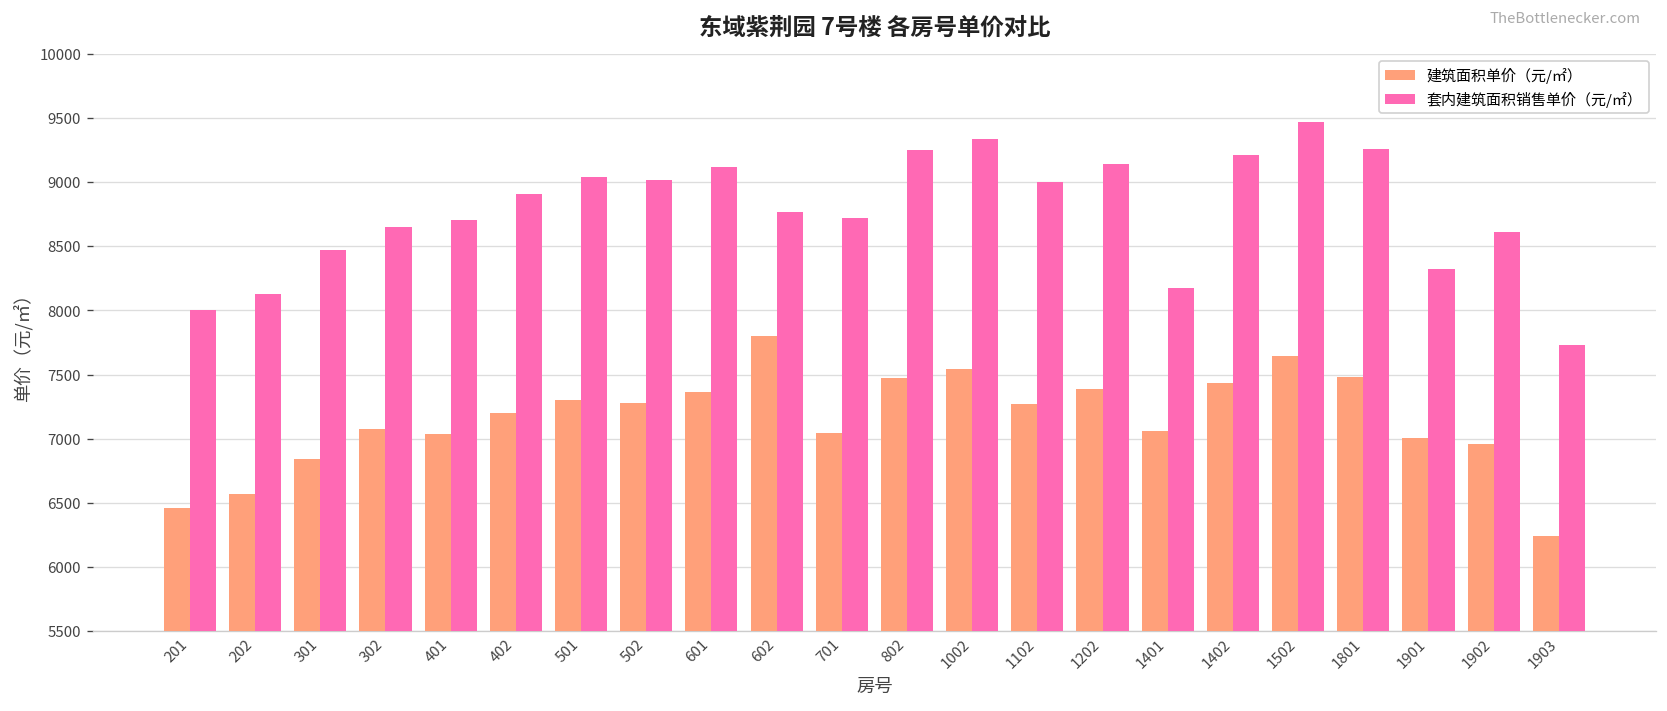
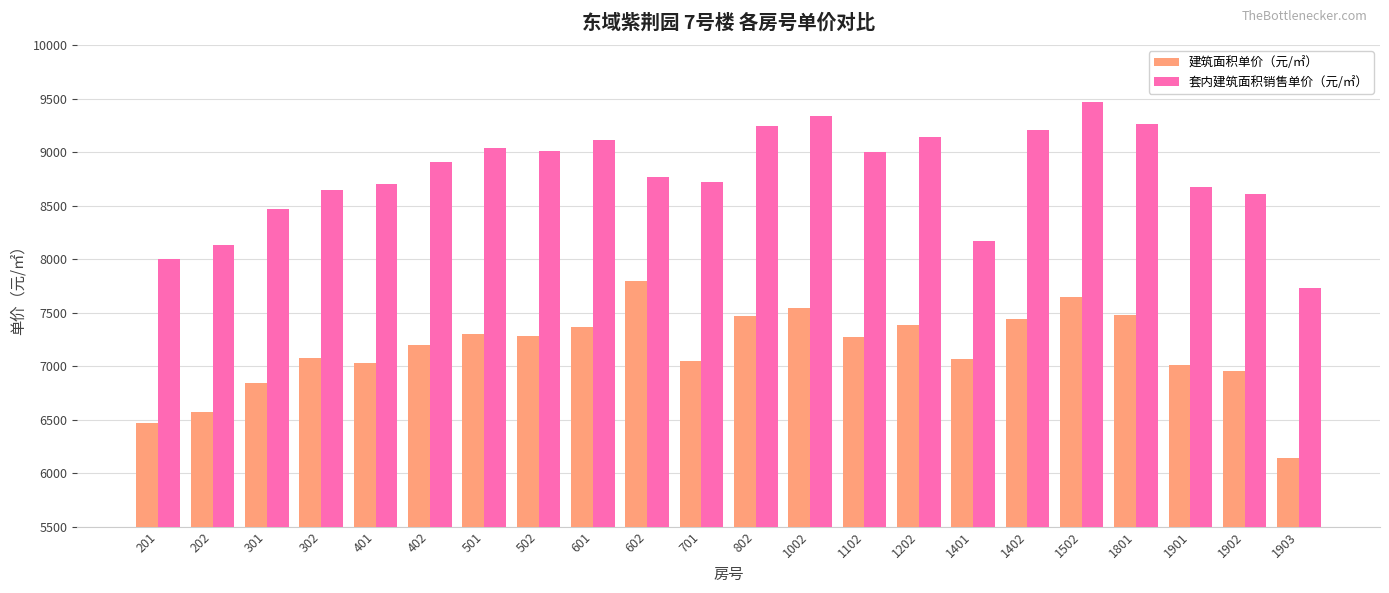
套内建筑面积销售单价（元/㎡）, 1901: 8320 -> 8670
建筑面积单价（元/㎡）, 1903: 6250 -> 6150
